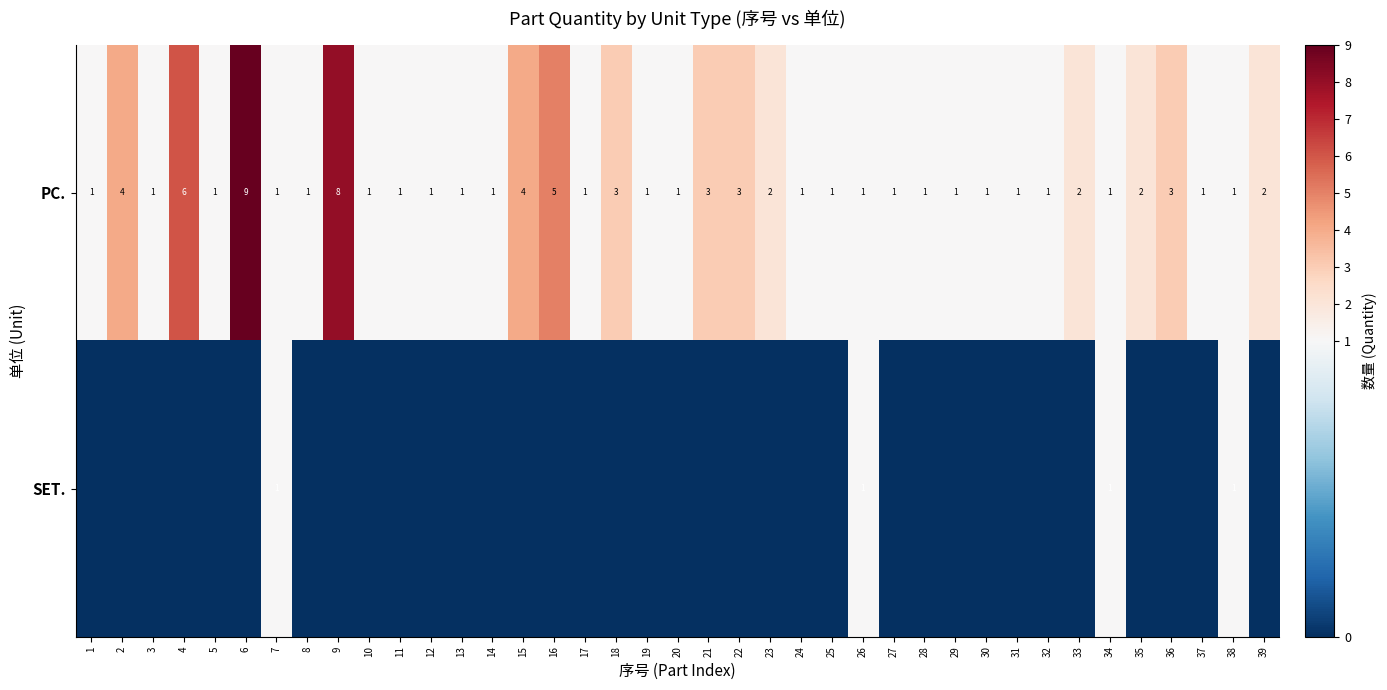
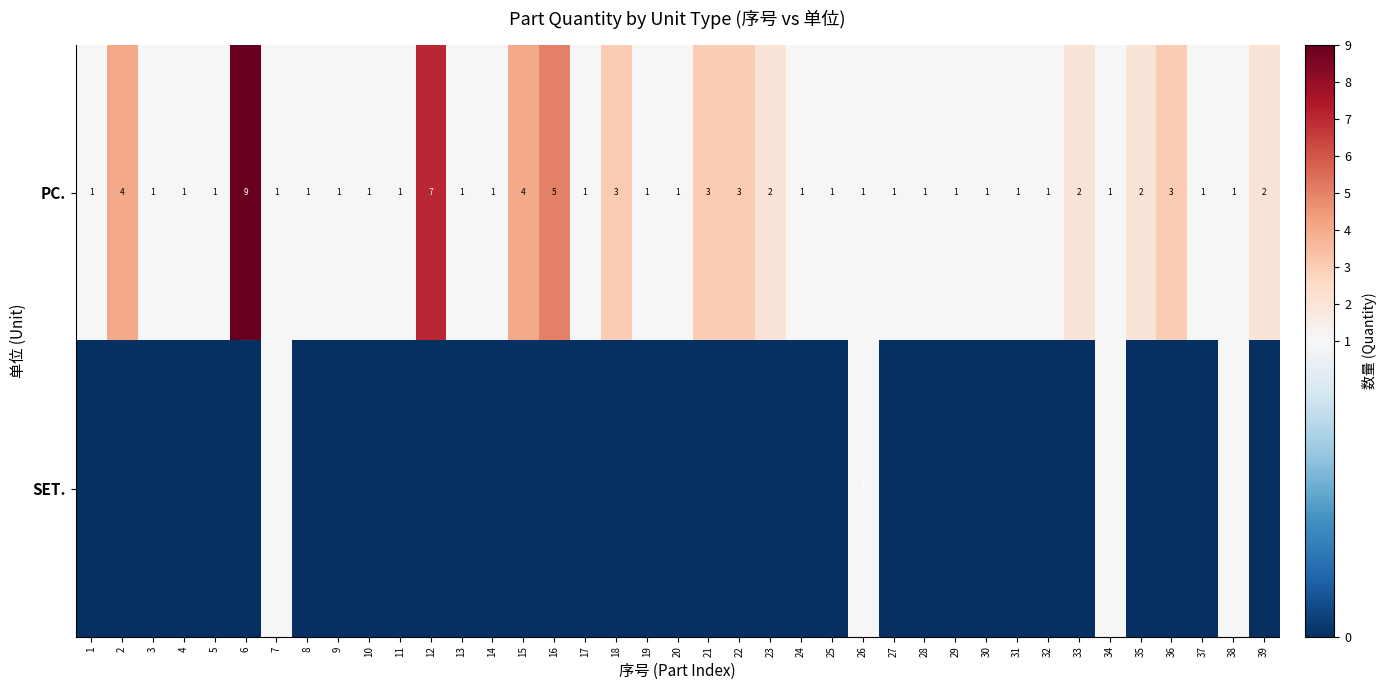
PC., 4: 6 -> 1
PC., 9: 8 -> 1
PC., 12: 1 -> 7
